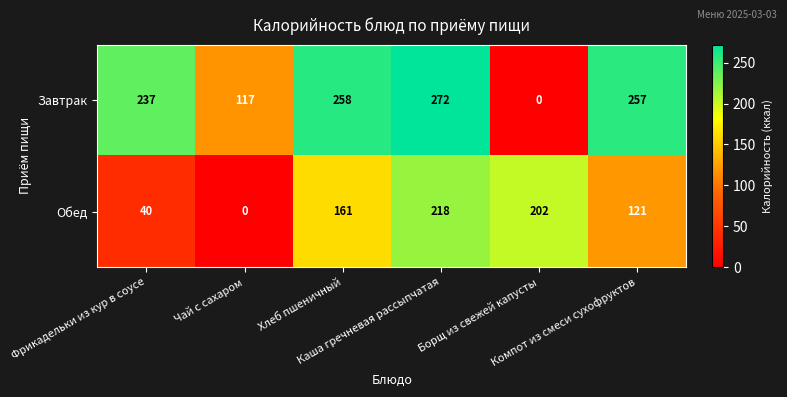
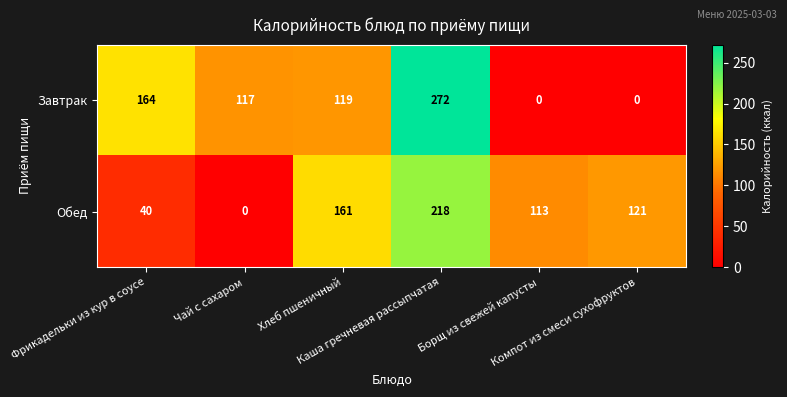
Завтрак, Фрикадельки из кур в соусе: 237 -> 164
Завтрак, Хлеб пшеничный: 258 -> 119
Завтрак, Компот из смеси сухофруктов: 257 -> 0
Обед, Борщ из свежей капусты: 202 -> 113
